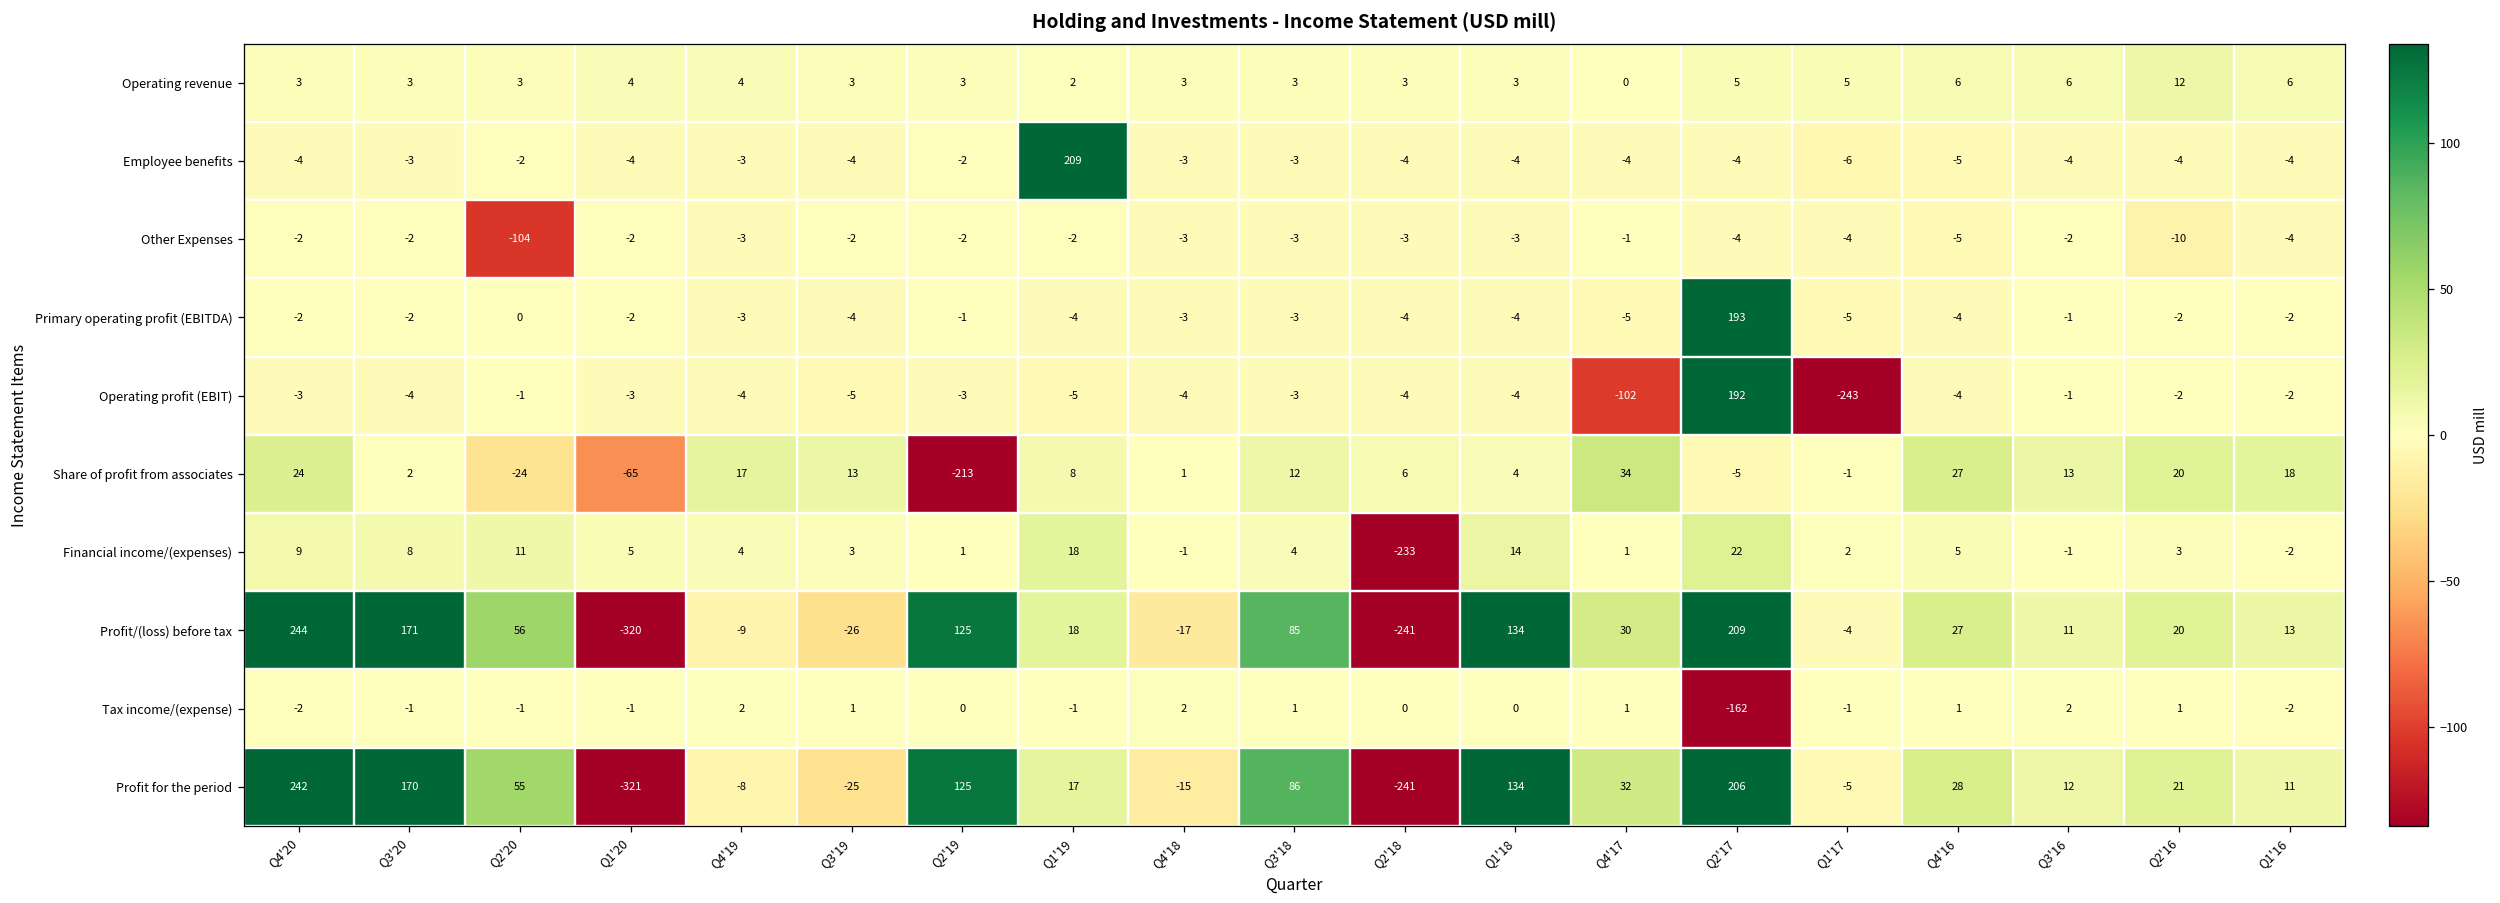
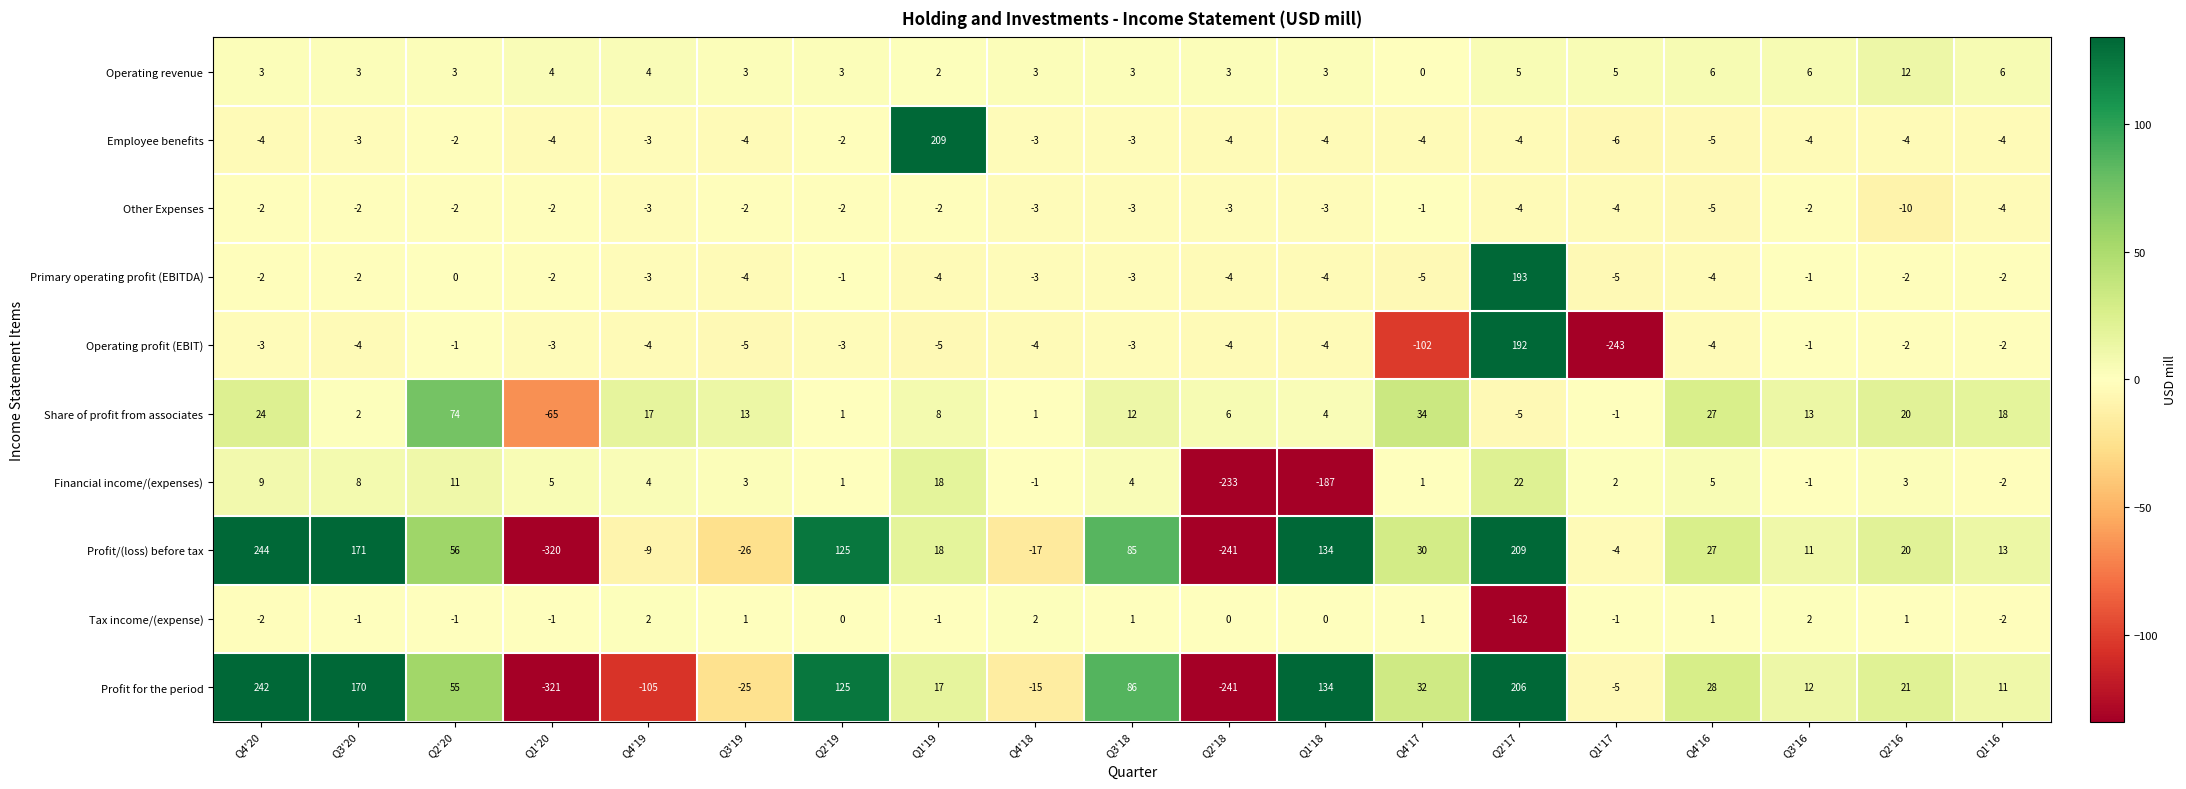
Other Expenses, Q2'20: -104 -> -2
Share of profit from associates, Q2'20: -24 -> 74
Share of profit from associates, Q2'19: -213 -> 1
Financial income/(expenses), Q1'18: 14 -> -187
Profit for the period, Q4'19: -8 -> -105
